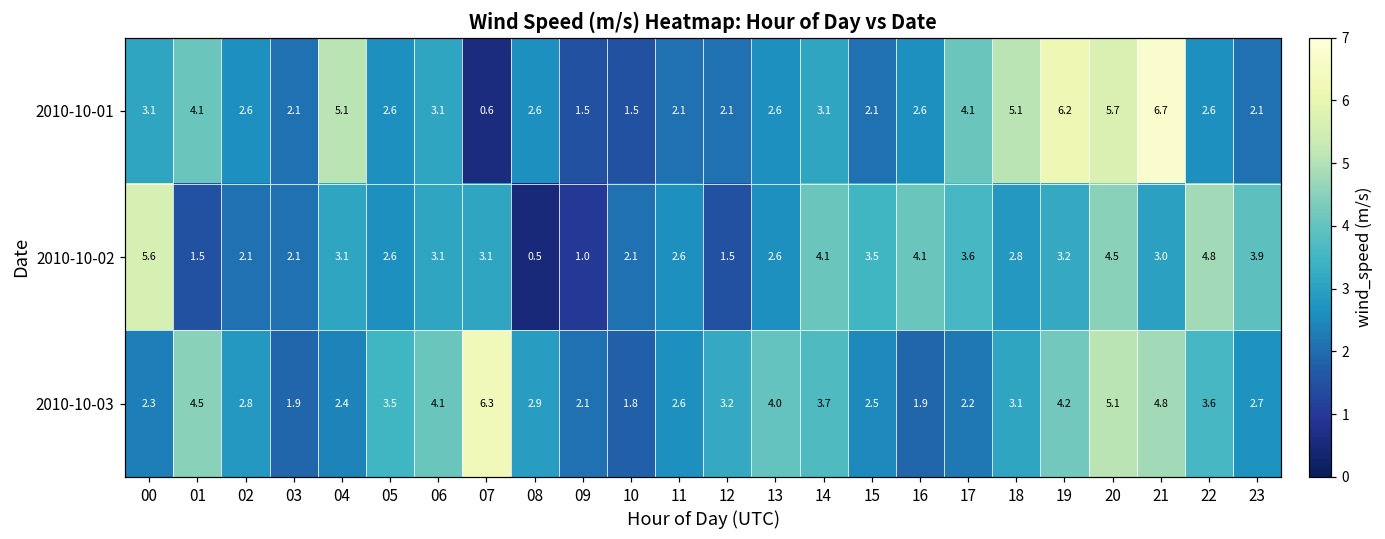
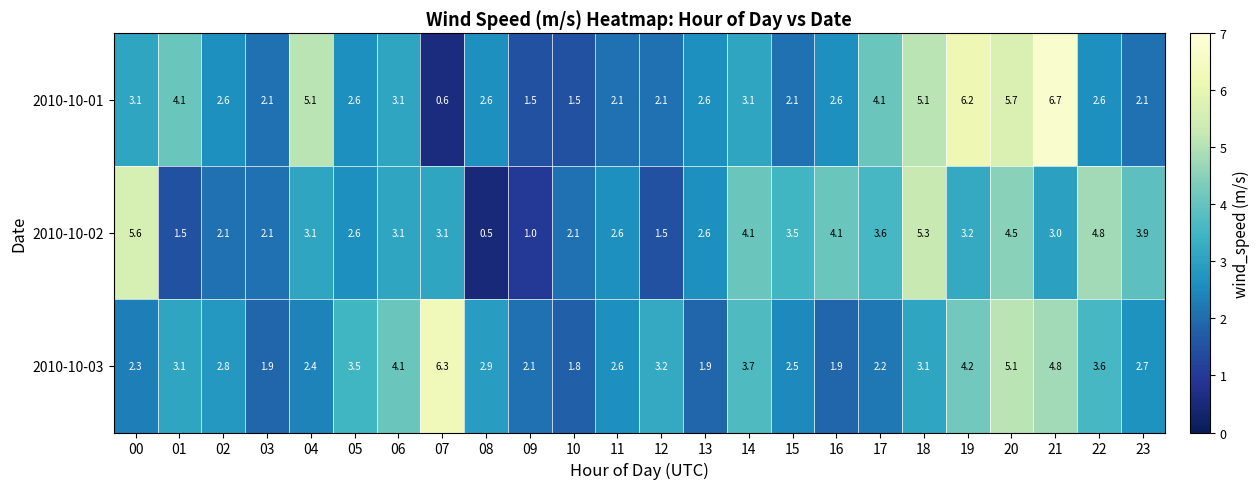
2010-10-02, 18: 2.8 -> 5.3
2010-10-03, 01: 4.5 -> 3.1
2010-10-03, 13: 4.0 -> 1.9
